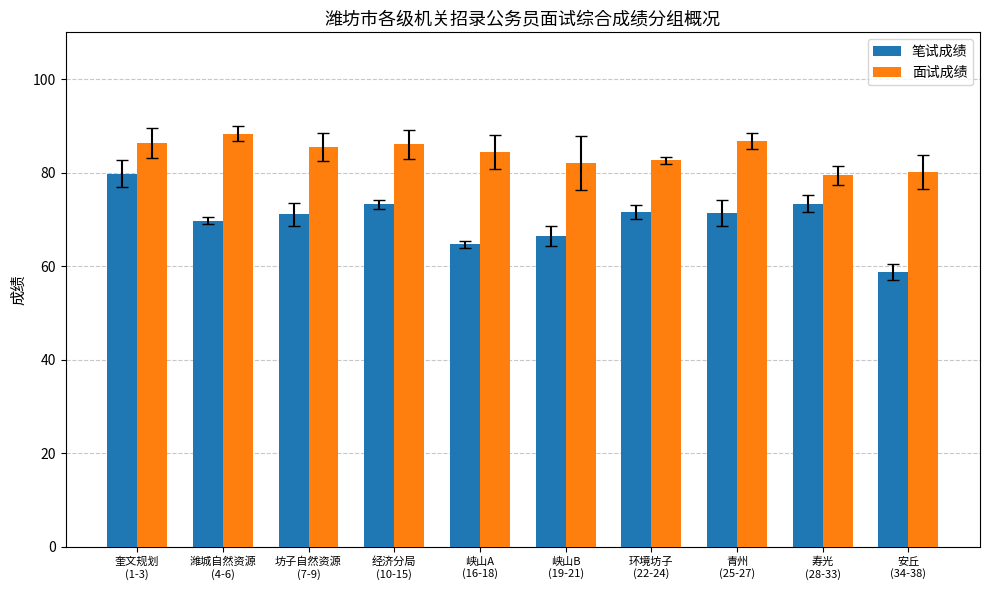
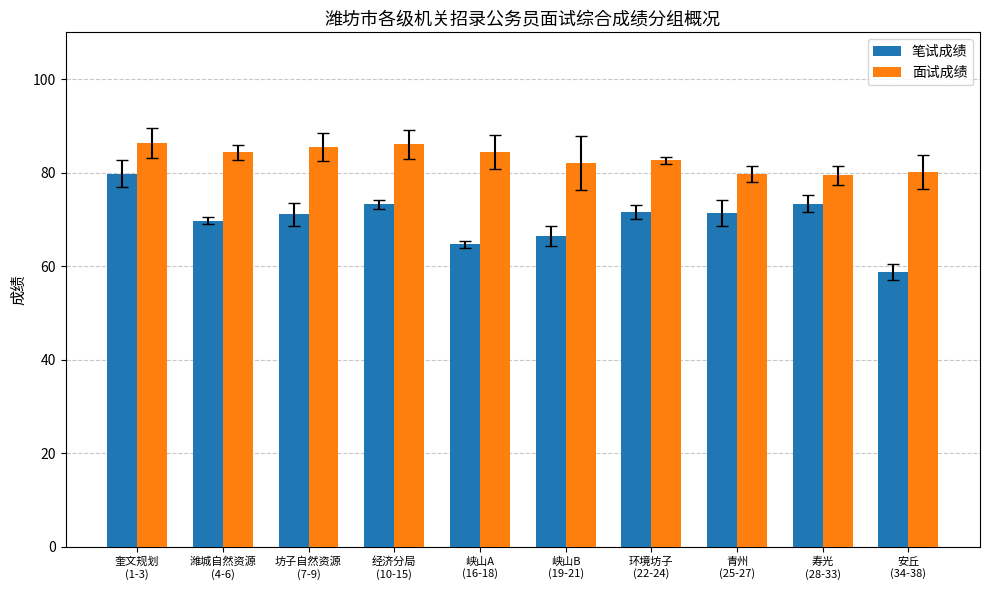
面试成绩, 潍城自然资源 (4-6): 88 -> 84
面试成绩, 青州 (25-27): 87 -> 80
